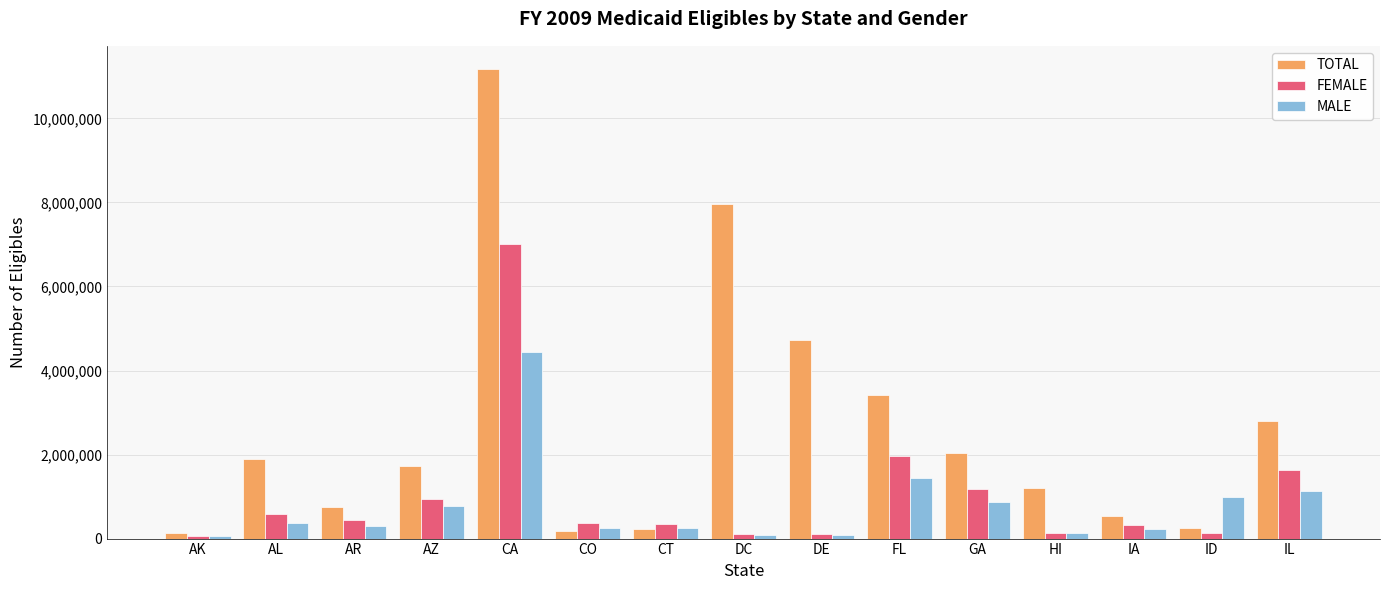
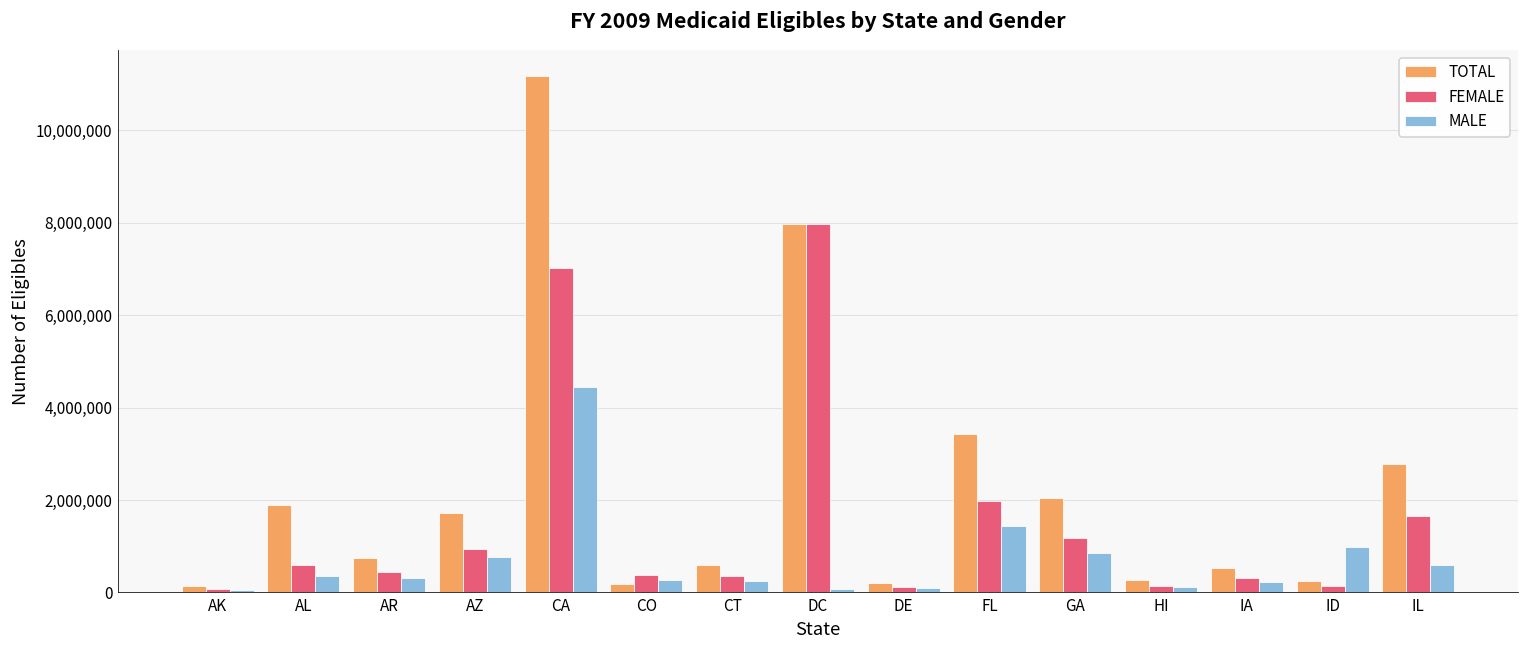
TOTAL, CT: 200,000 -> 600,000
FEMALE, DC: 100,000 -> 8,000,000
TOTAL, DE: 4,700,000 -> 200,000
TOTAL, HI: 1,200,000 -> 300,000
MALE, IL: 1,100,000 -> 600,000
